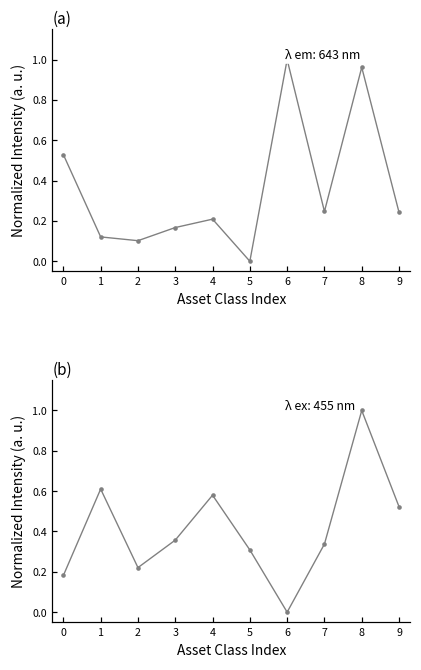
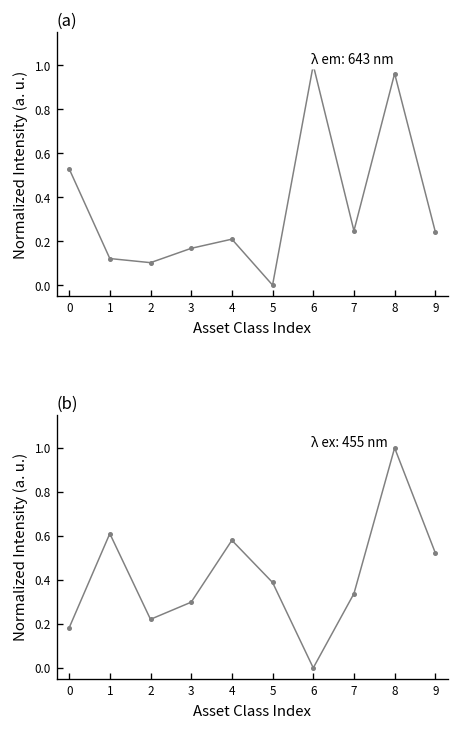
(b), 3: 0.36 -> 0.30
(b), 5: 0.31 -> 0.39
